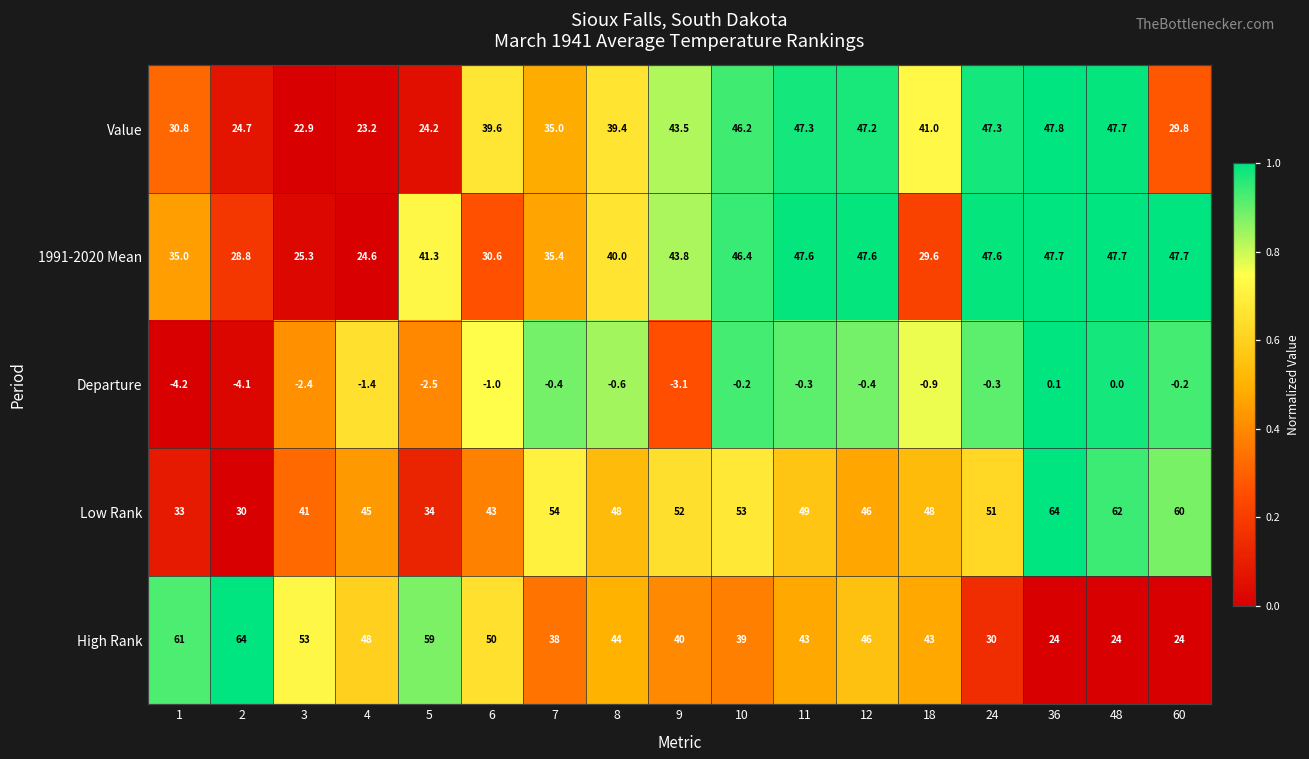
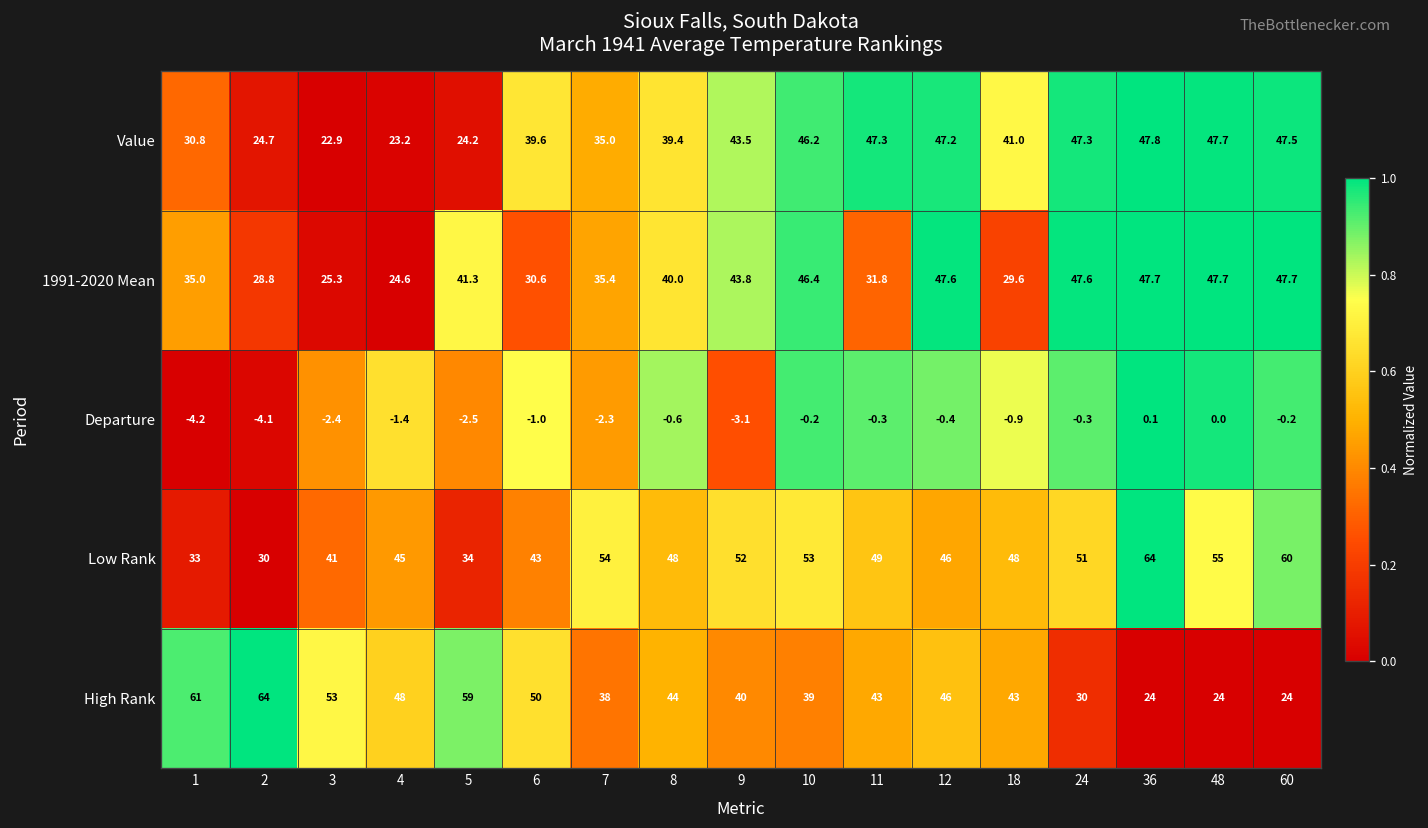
Value, 60: 29.8 -> 47.5
1991-2020 Mean, 11: 47.6 -> 31.8
Departure, 7: -0.4 -> -2.3
Low Rank, 48: 62 -> 55
